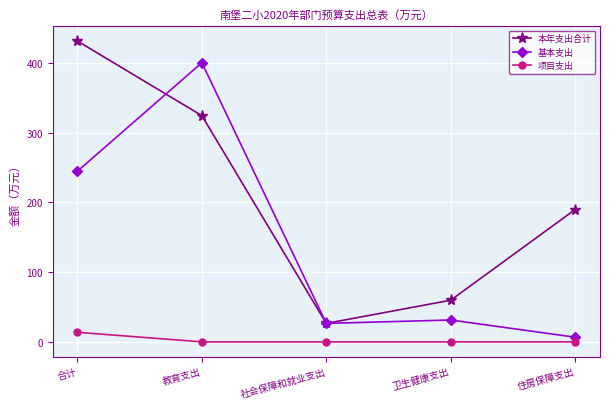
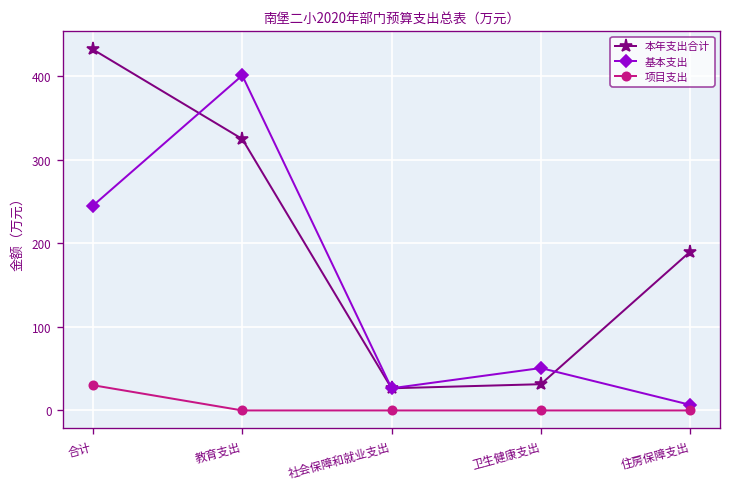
项目支出, 合计: 10 -> 30
本年支出合计, 卫生健康支出: 60 -> 30
基本支出, 卫生健康支出: 30 -> 50
